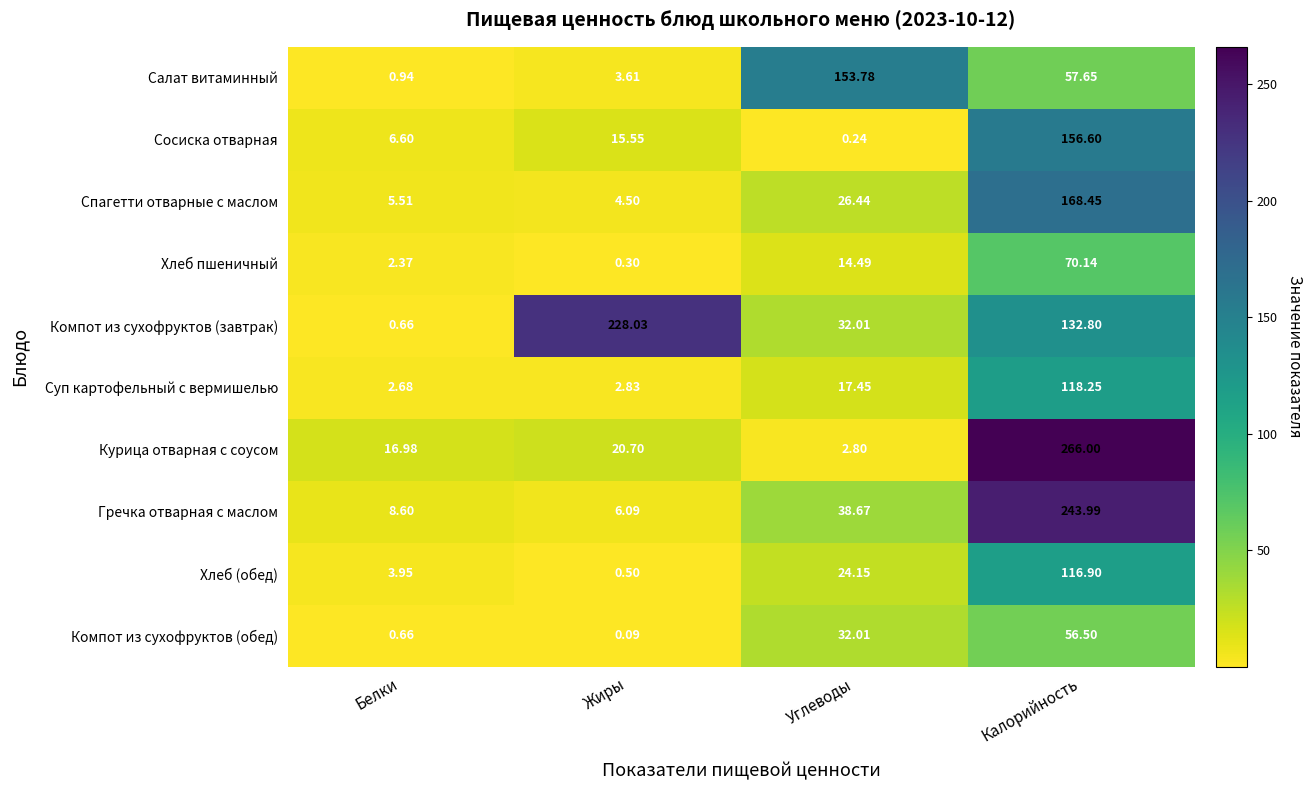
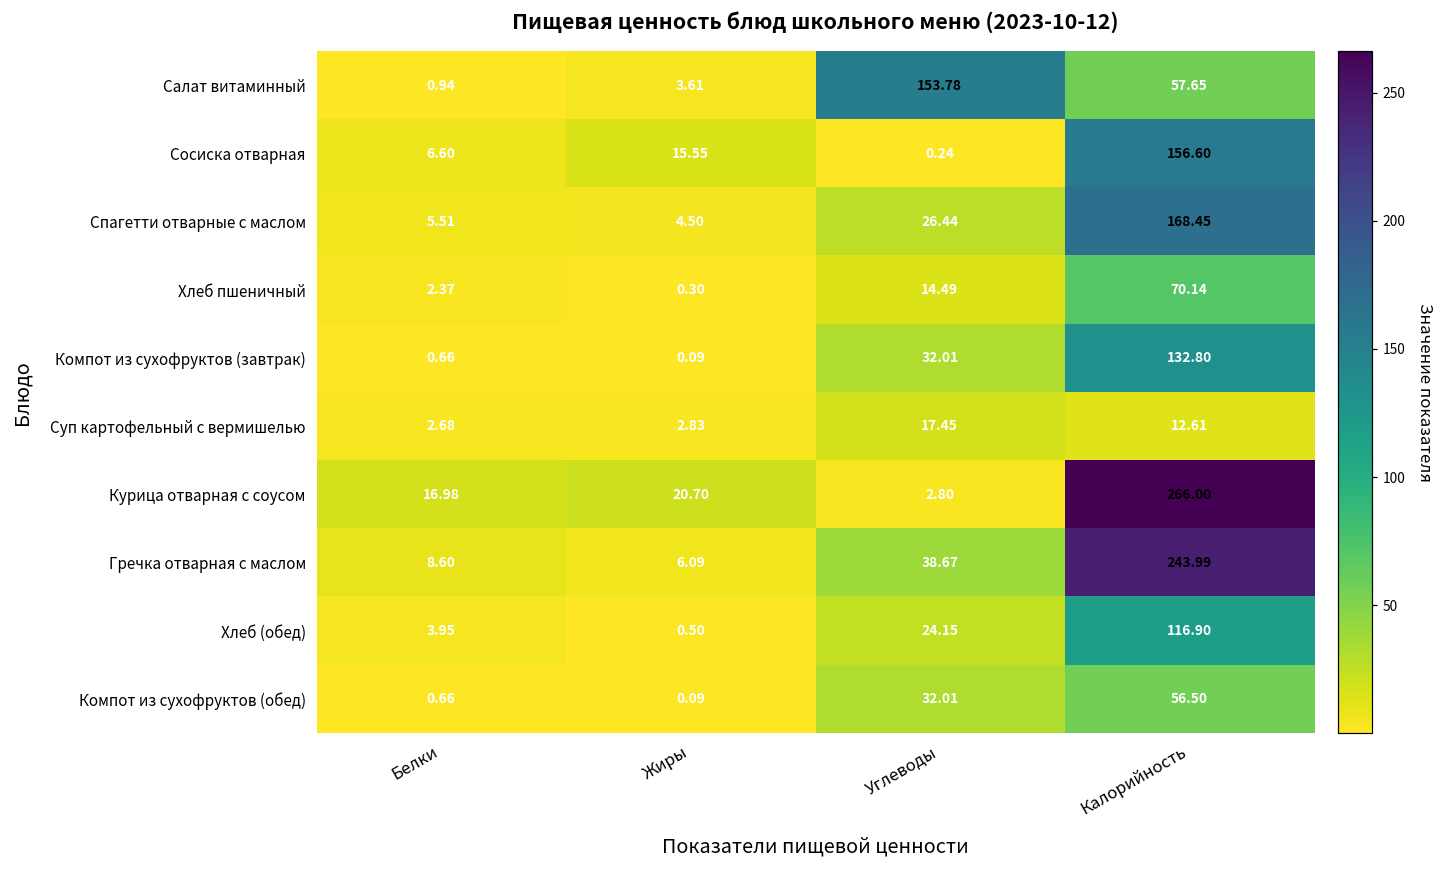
Компот из сухофруктов (завтрак), Жиры: 228.03 -> 0.09
Суп картофельный с вермишелью, Калорийность: 118.25 -> 12.61
